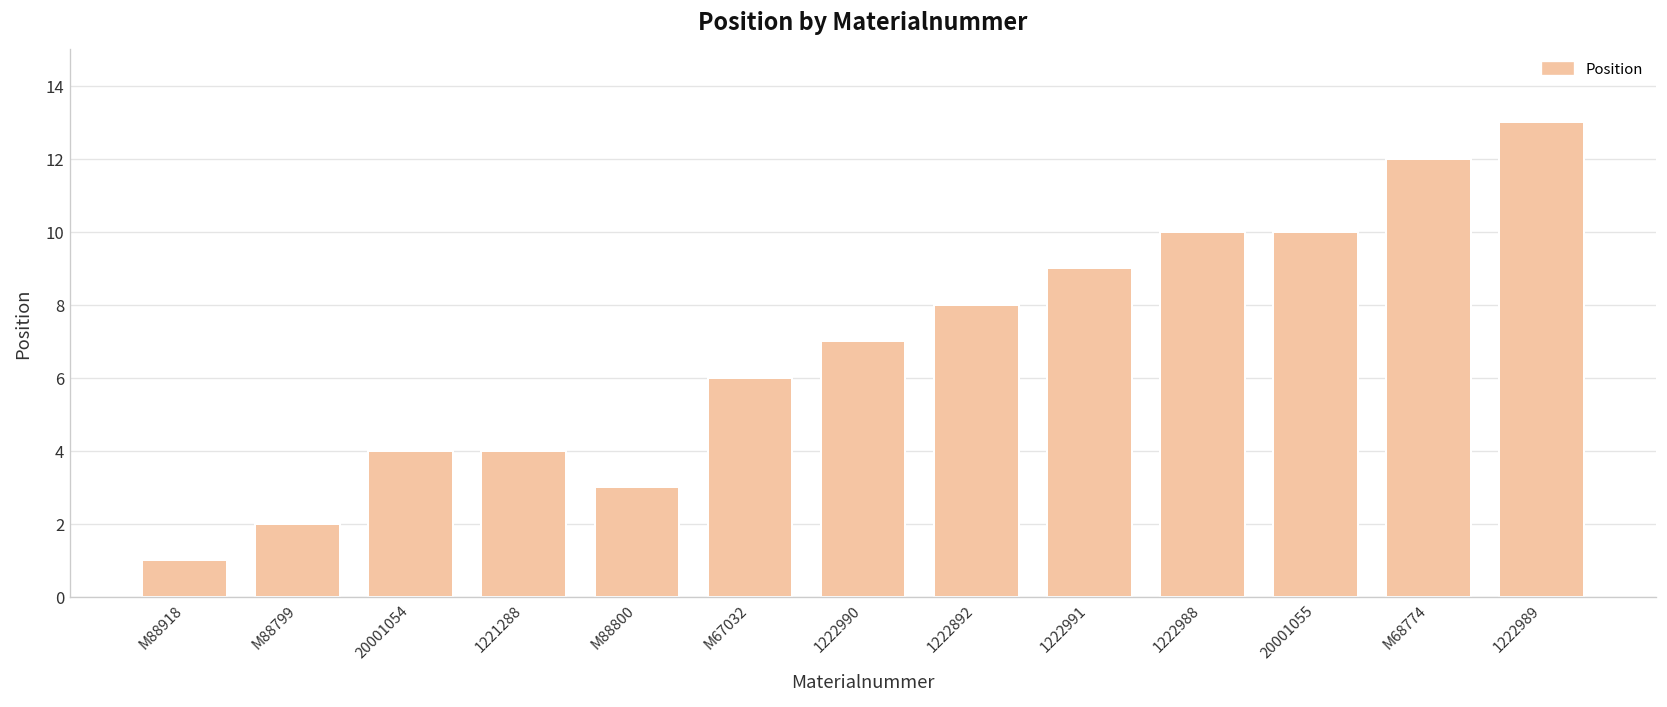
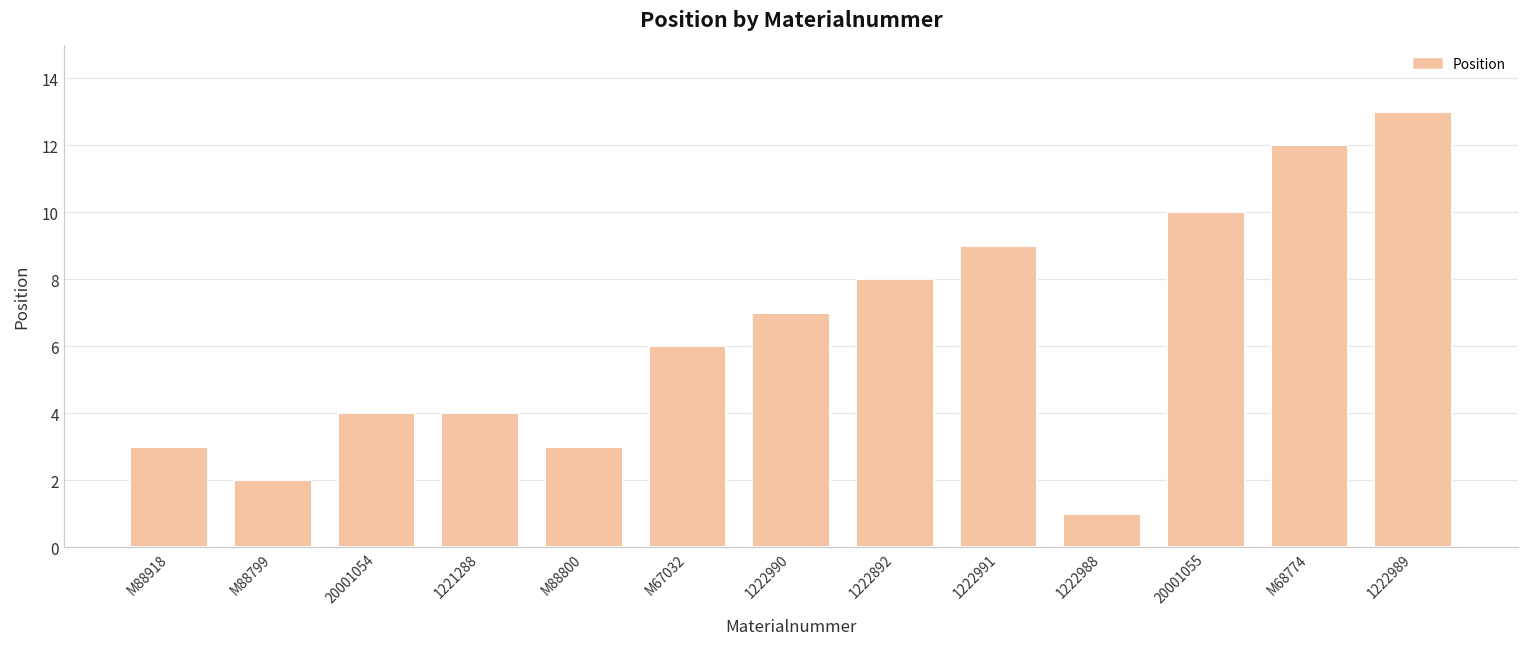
M88918: 1 -> 3
1222988: 10 -> 1
